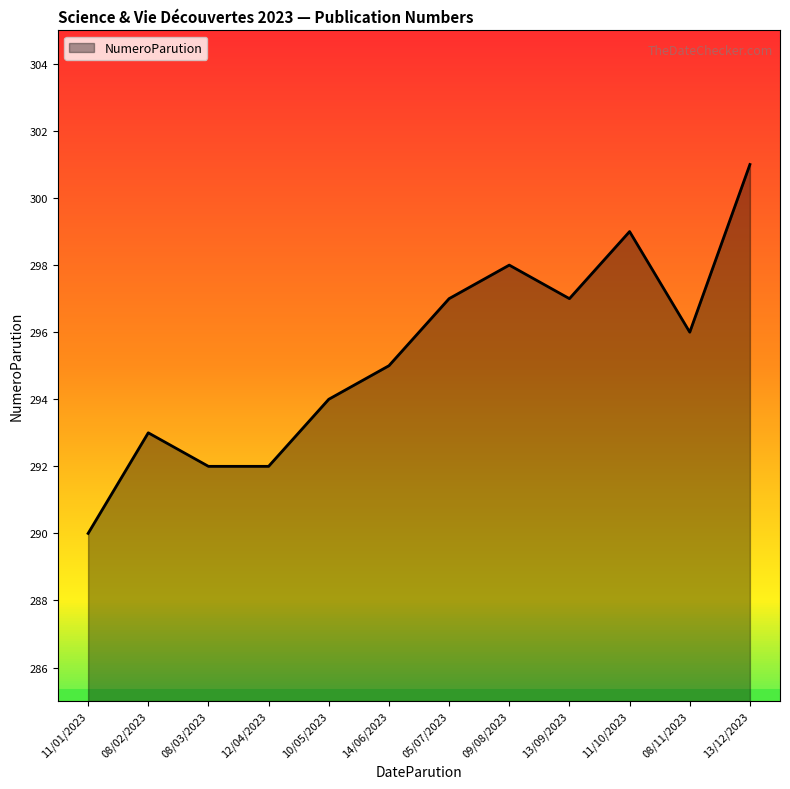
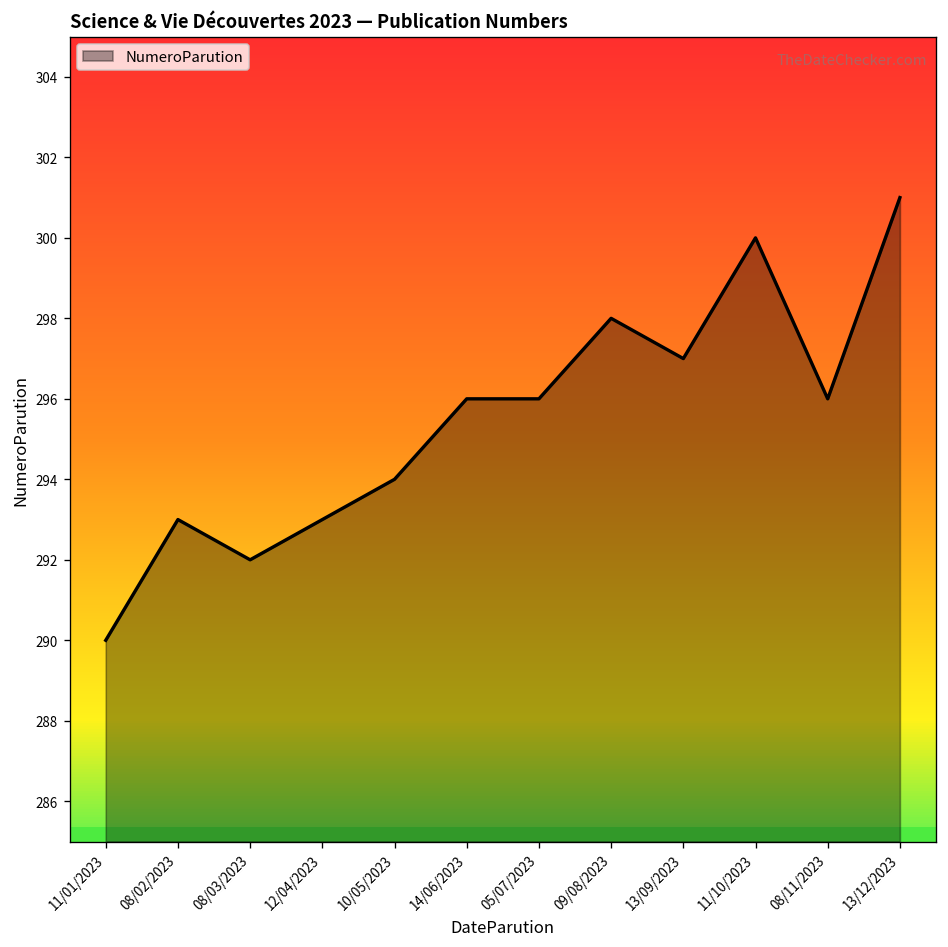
12/04/2023: 292 -> 293
14/06/2023: 295 -> 296
05/07/2023: 297 -> 296
11/10/2023: 299 -> 300
